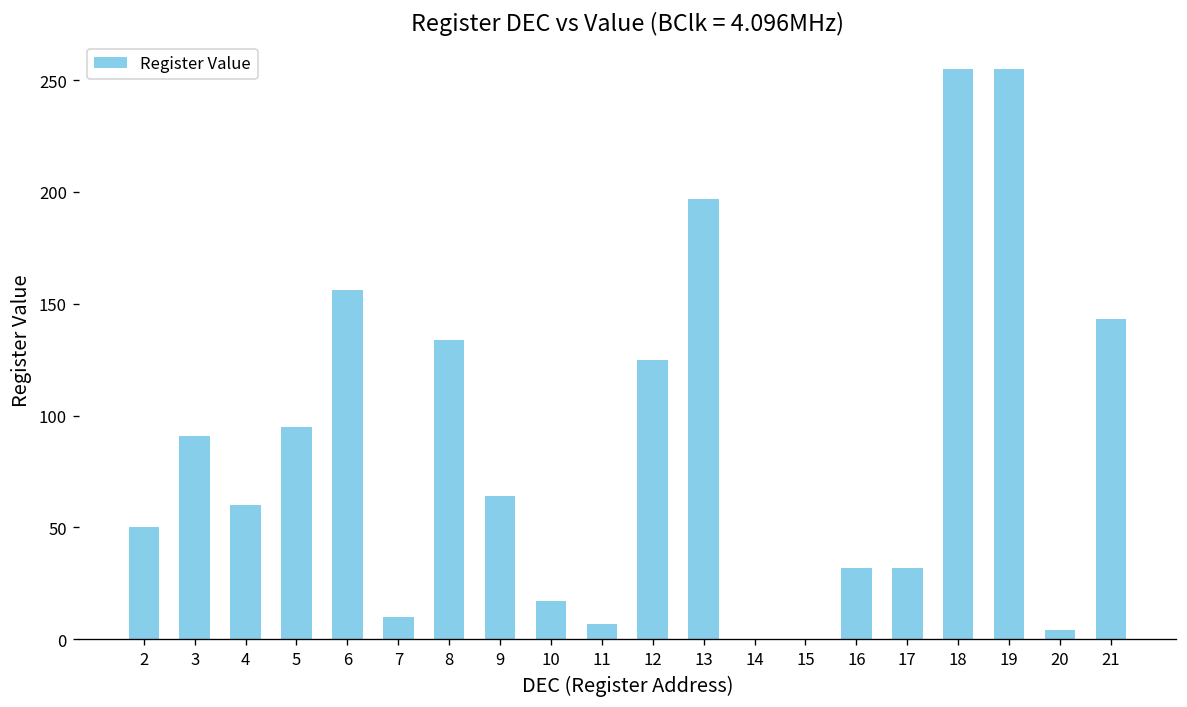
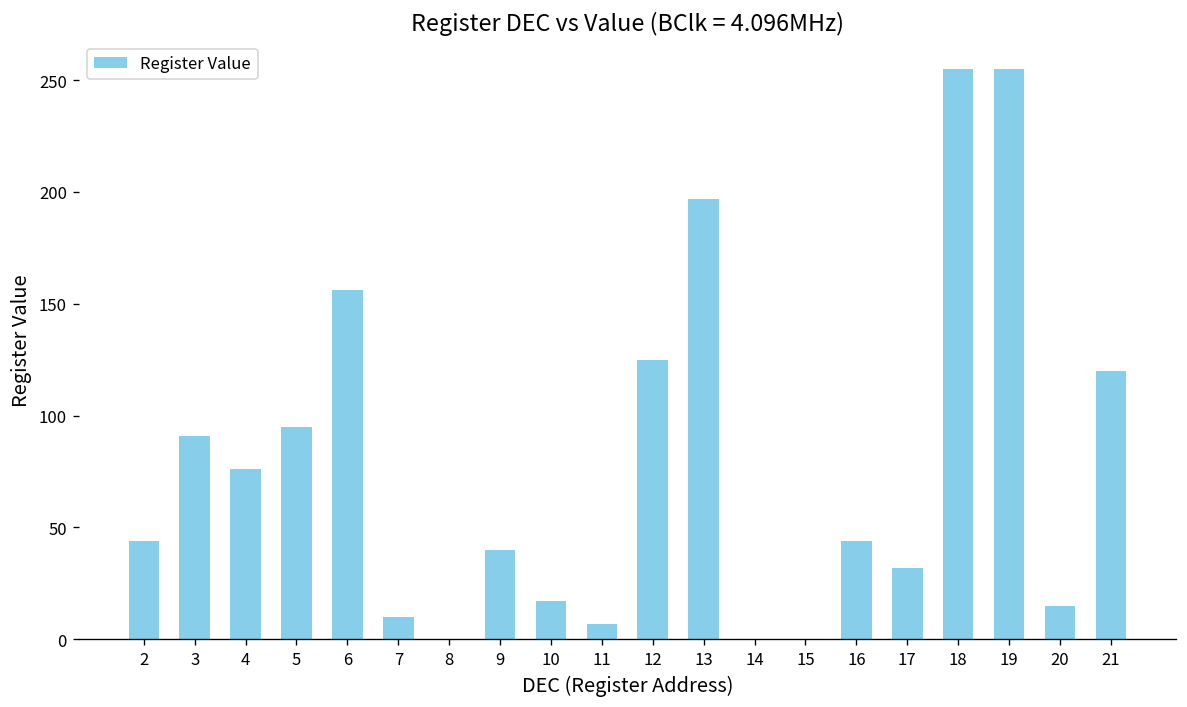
2: 50 -> 44
4: 60 -> 76
8: 134 -> 0
9: 64 -> 40
16: 32 -> 44
20: 4 -> 15
21: 143 -> 120
